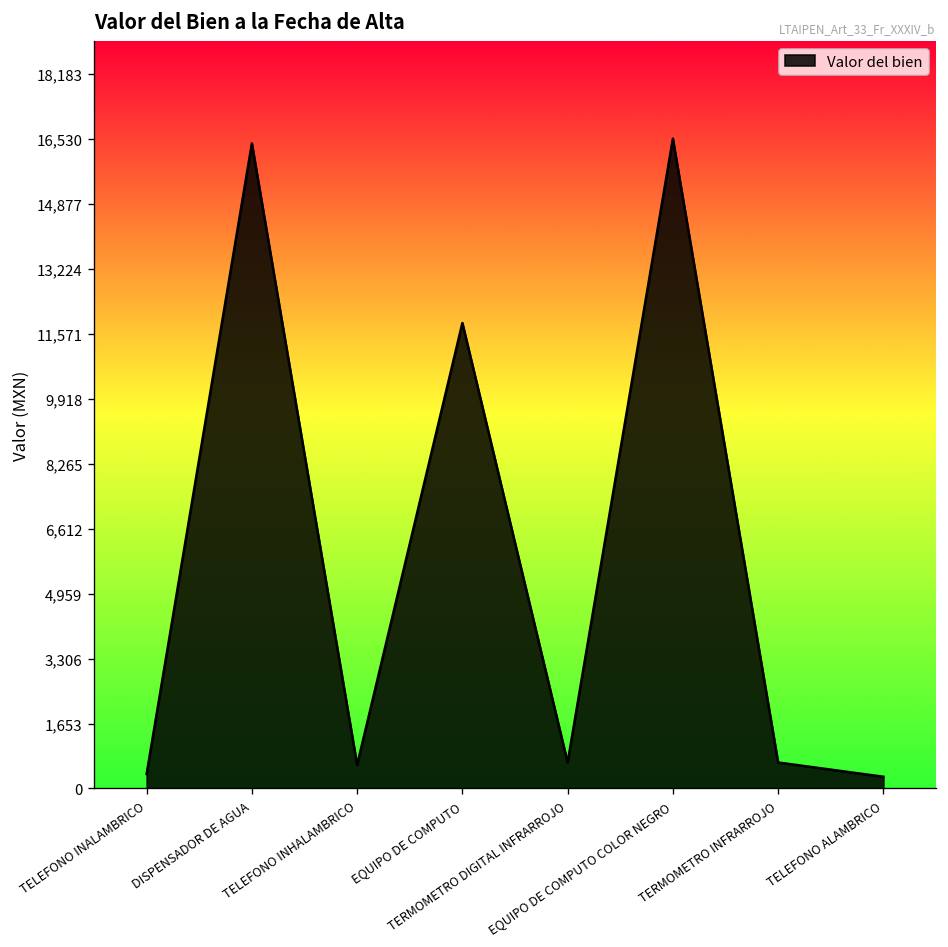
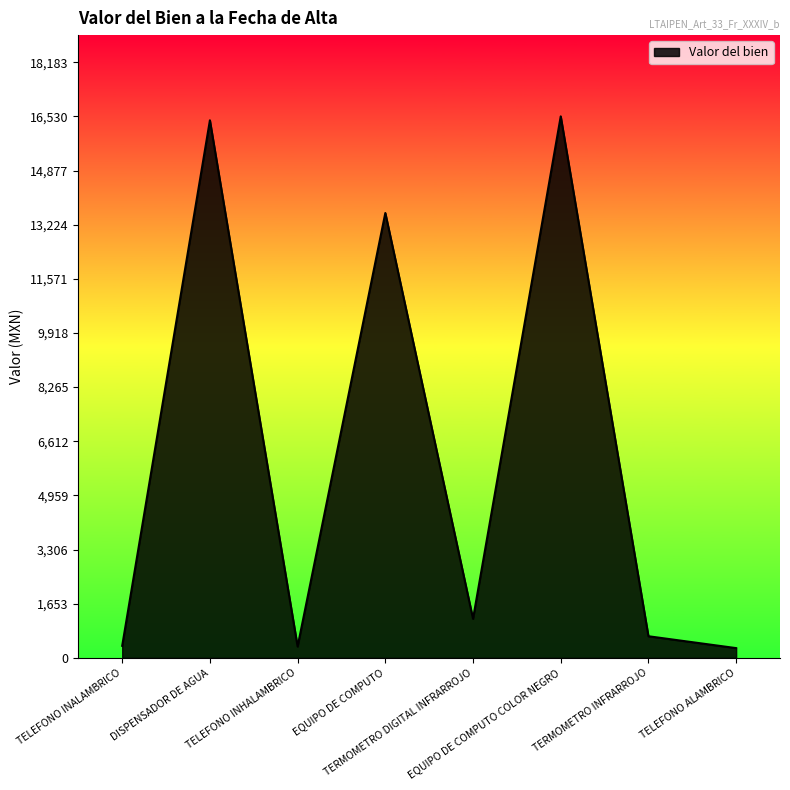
TELEFONO INHALAMBRICO: 600 -> 300
EQUIPO DE COMPUTO: 11,800 -> 13,600
TERMOMETRO DIGITAL INFRARROJO: 700 -> 1,200
